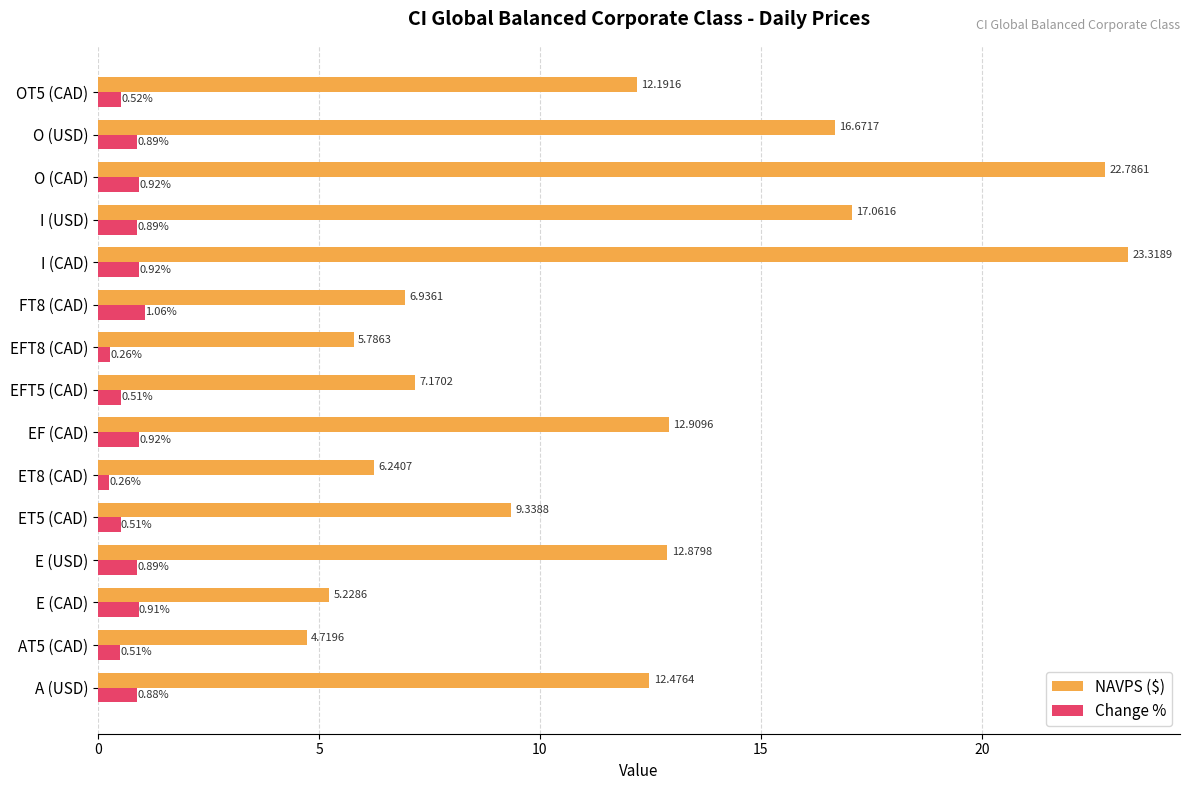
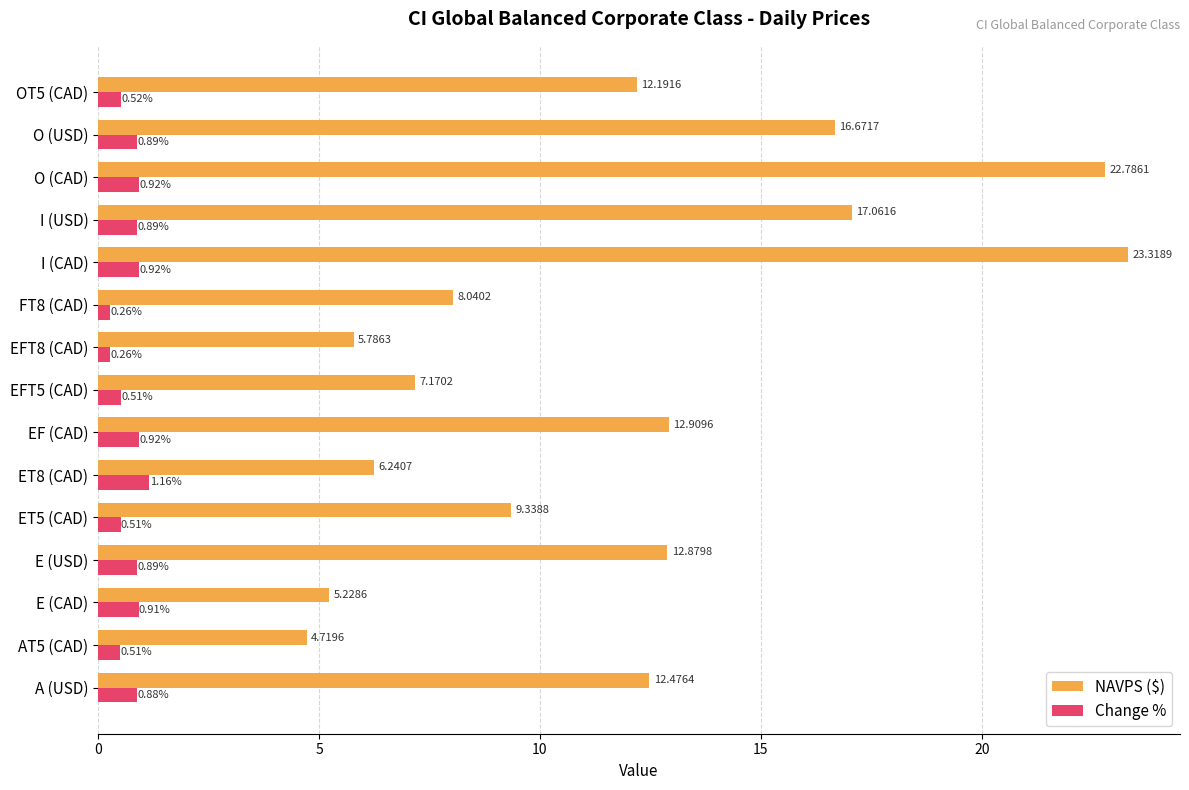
NAVPS ($), FT8 (CAD): 6.9361 -> 8.0402
Change %, FT8 (CAD): 1.06% -> 0.26%
Change %, ET8 (CAD): 0.26% -> 1.16%
